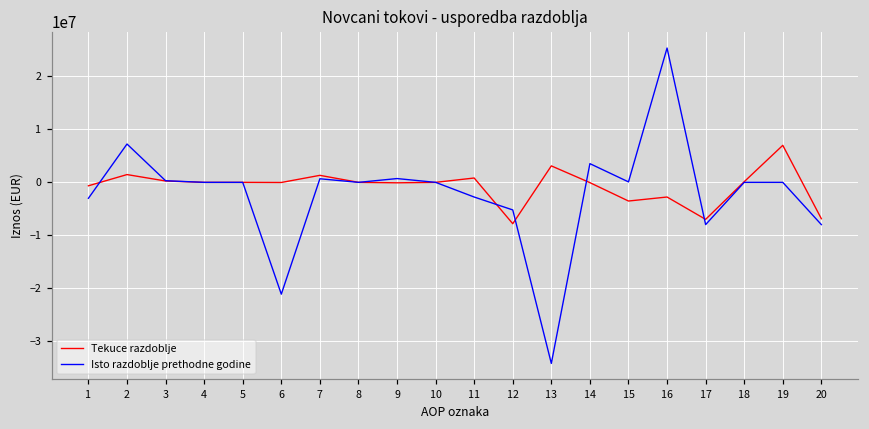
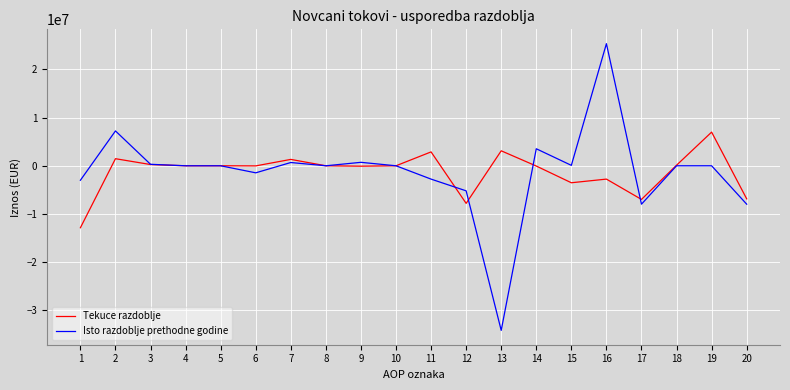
Tekuce razdoblje, 1: -1000000 -> -13000000
Isto razdoblje prethodne godine, 6: -21000000 -> -1000000
Tekuce razdoblje, 11: 1000000 -> 3000000
